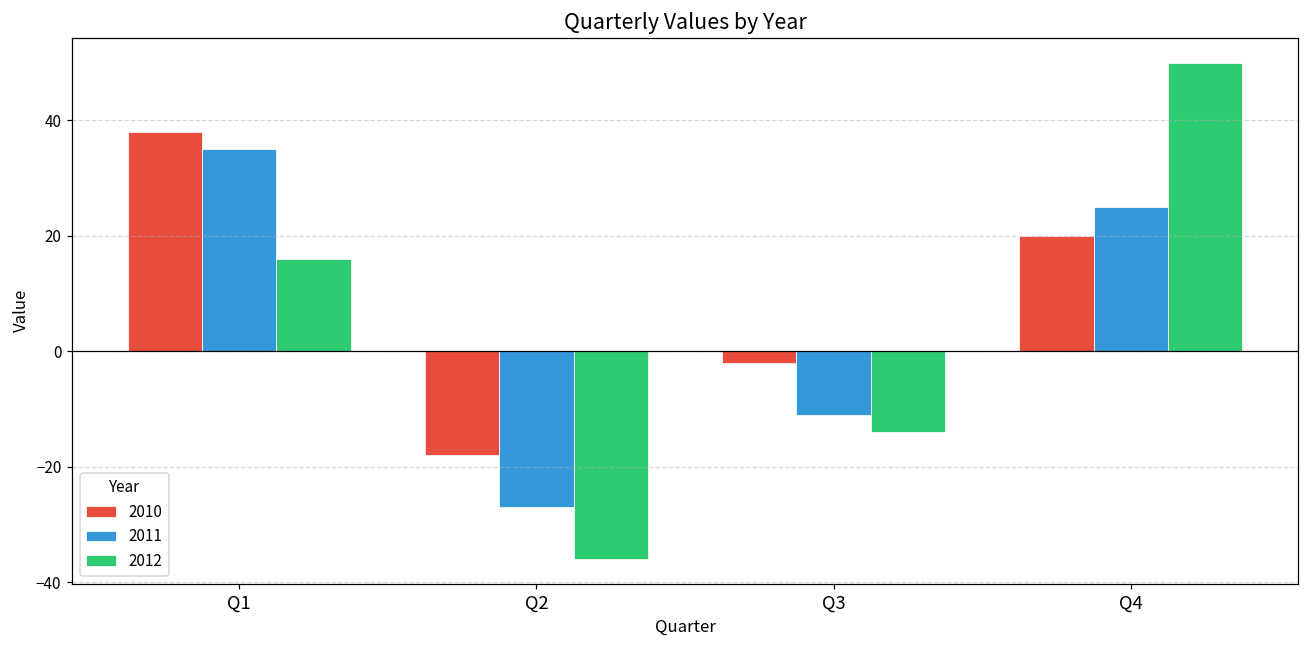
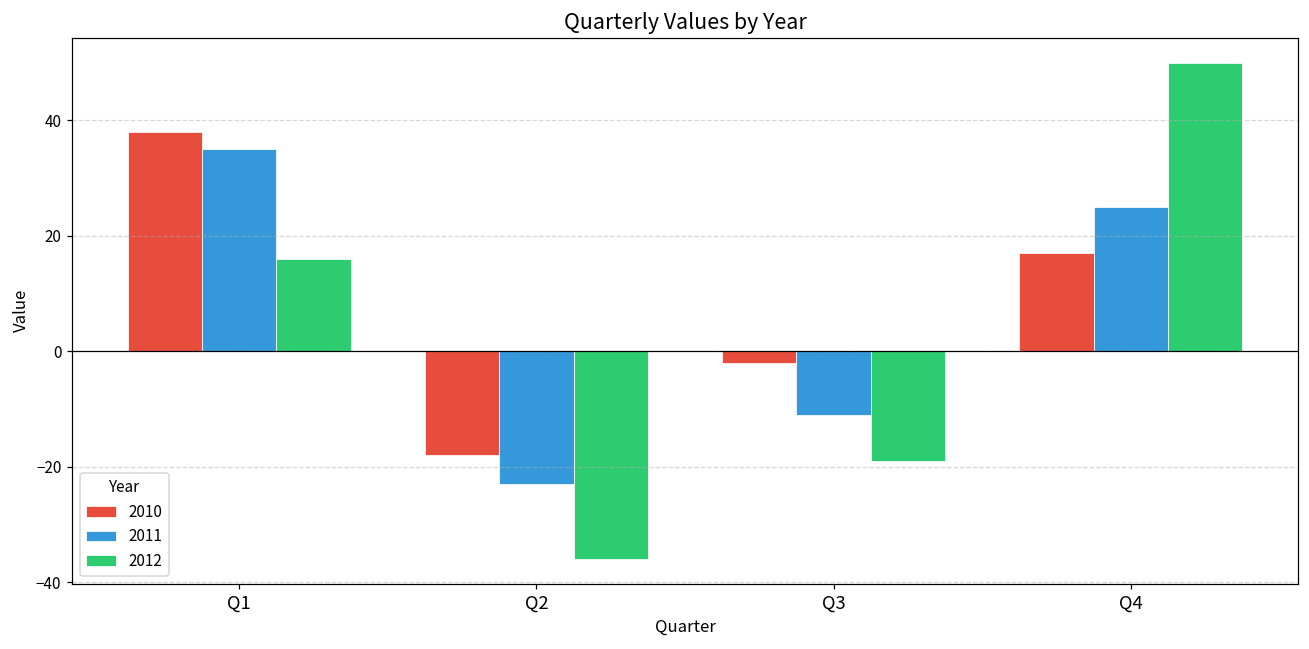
2011, Q2: -27 -> -23
2012, Q3: -14 -> -19
2010, Q4: 20 -> 17
